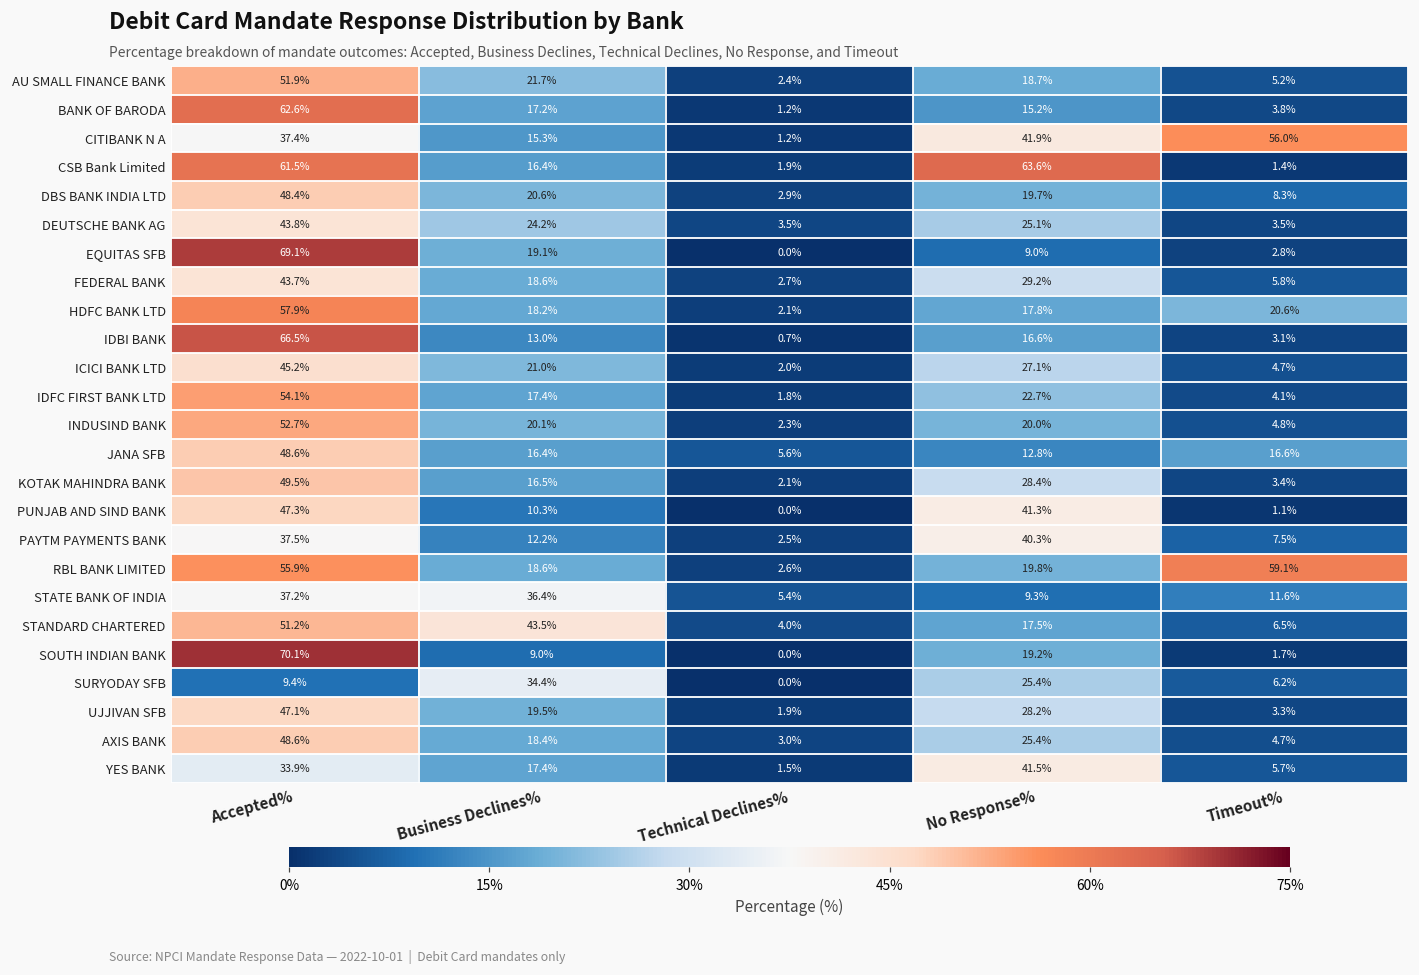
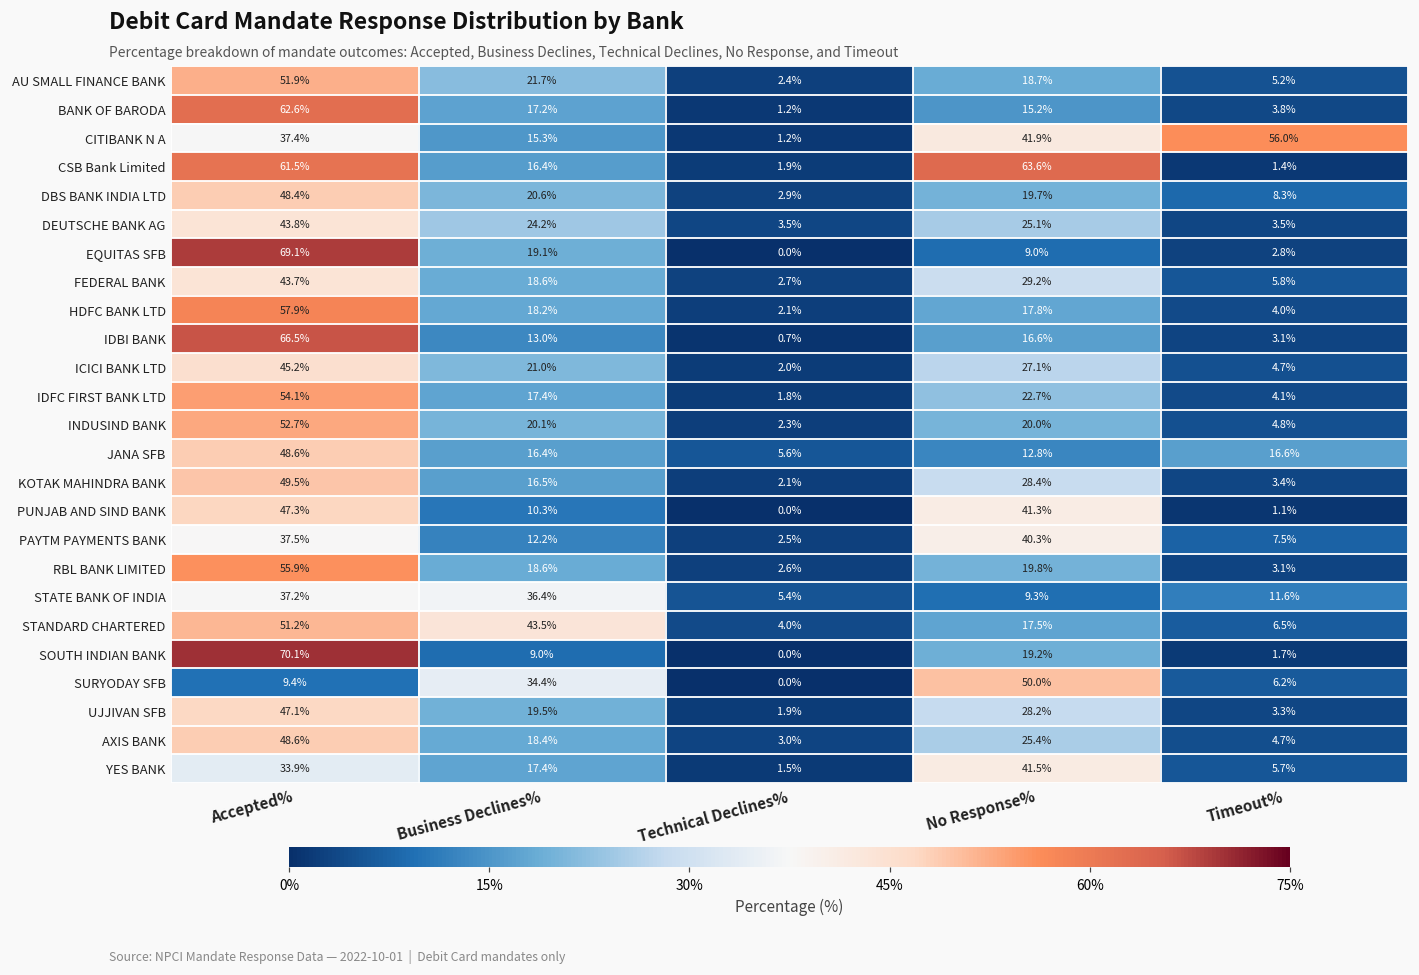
HDFC BANK LTD, Timeout%: 20.6% -> 4.0%
RBL BANK LIMITED, Timeout%: 59.1% -> 3.1%
SURYODAY SFB, No Response%: 25.4% -> 50.0%
